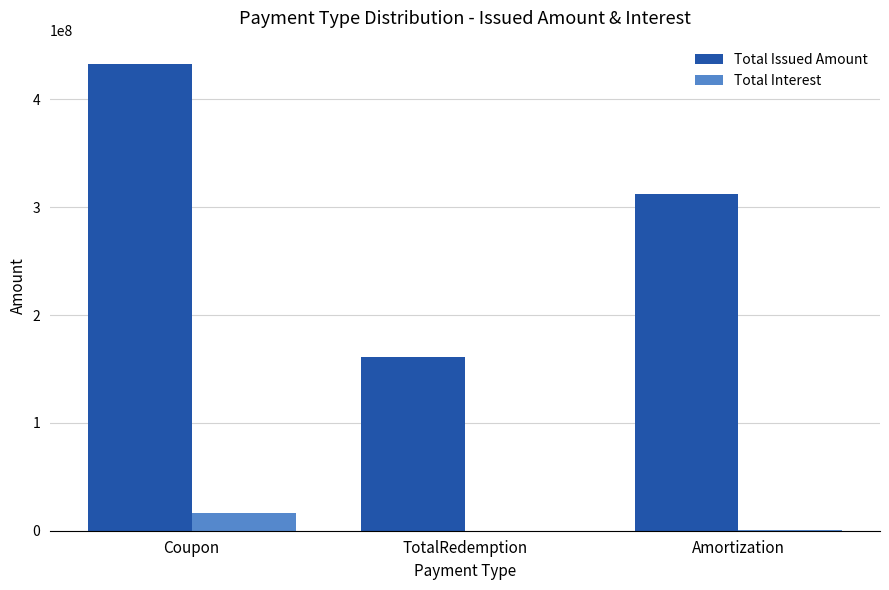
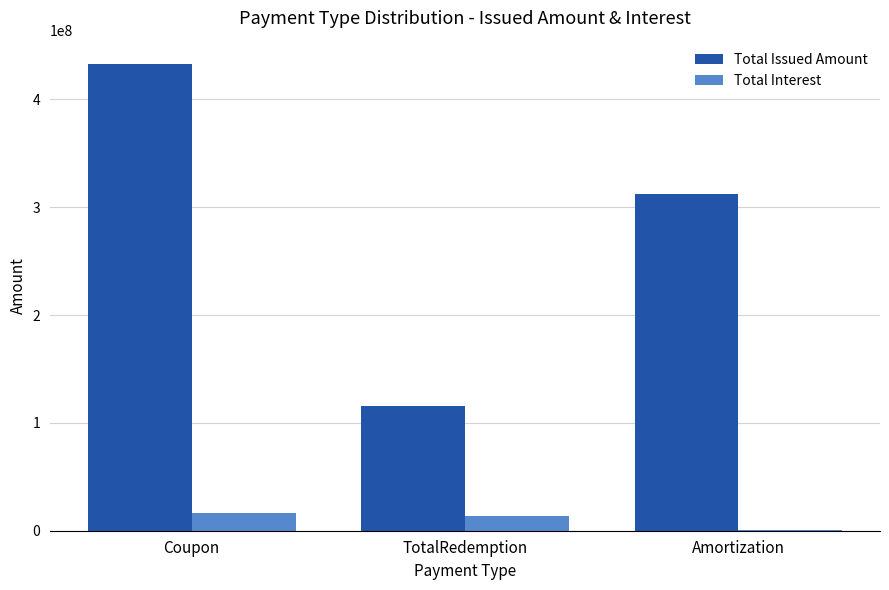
Total Issued Amount, TotalRedemption: 161000000 -> 115000000
Total Interest, TotalRedemption: 0 -> 13000000
